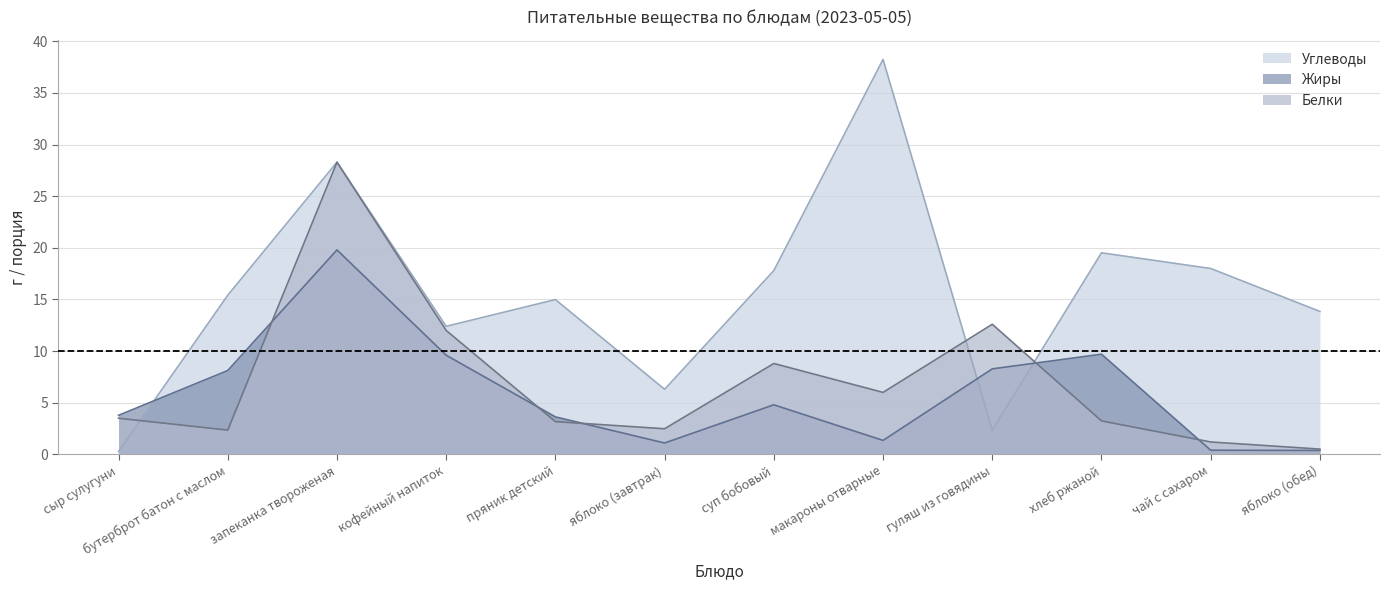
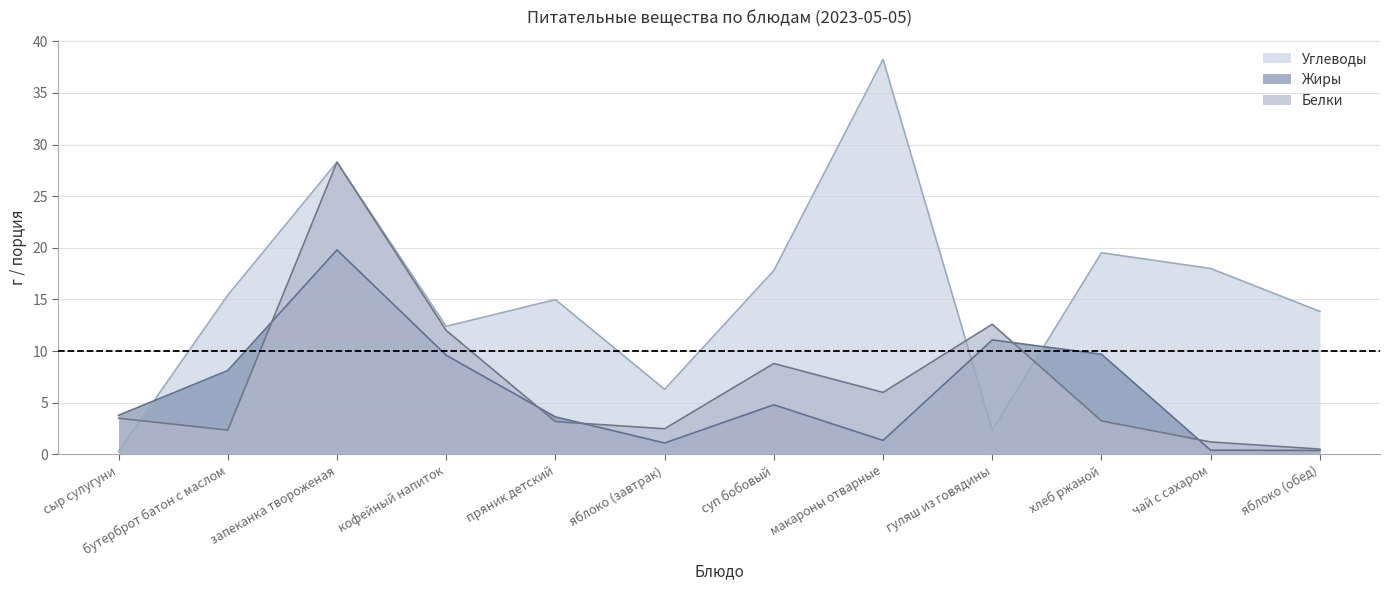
Жиры, гуляш из говядины: 8.3 -> 11.1
